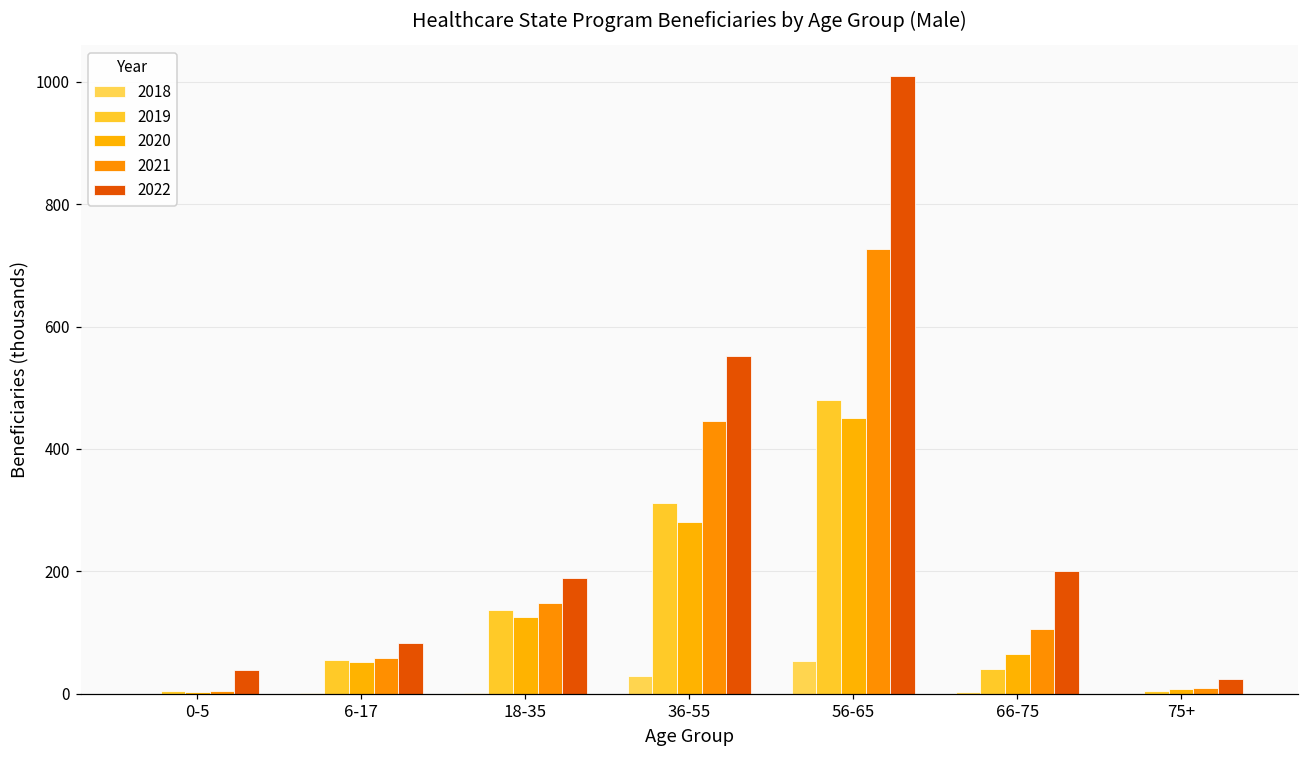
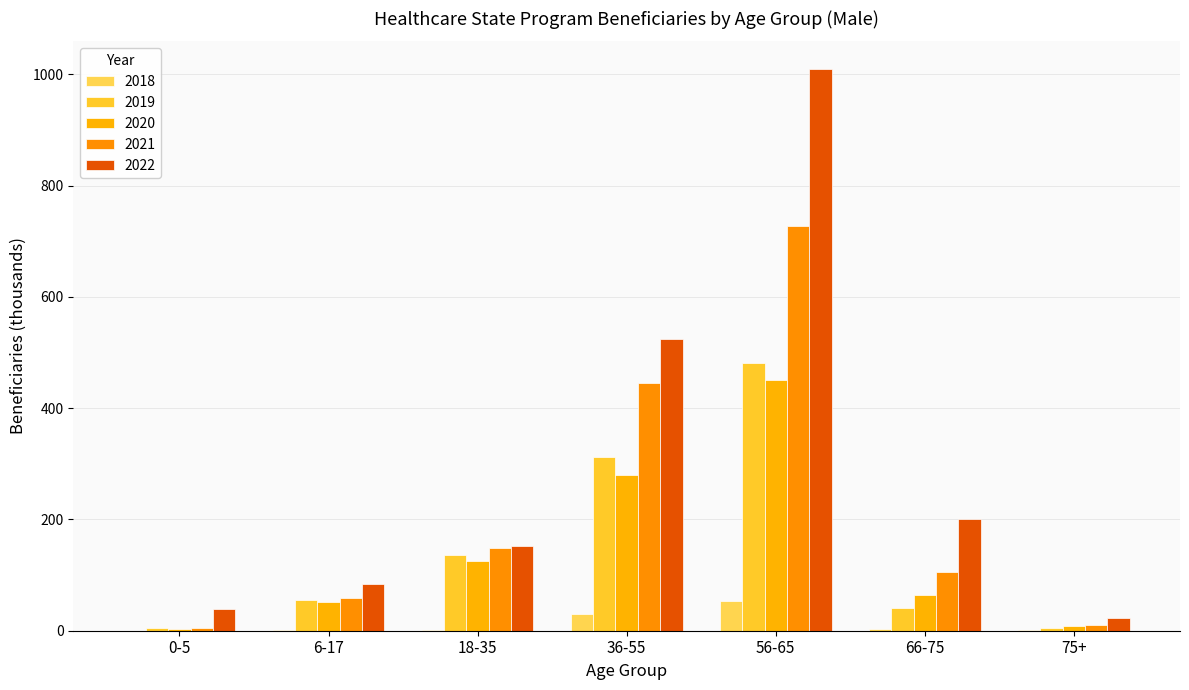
2022, 18-35: 190 -> 150
2022, 36-55: 550 -> 520
